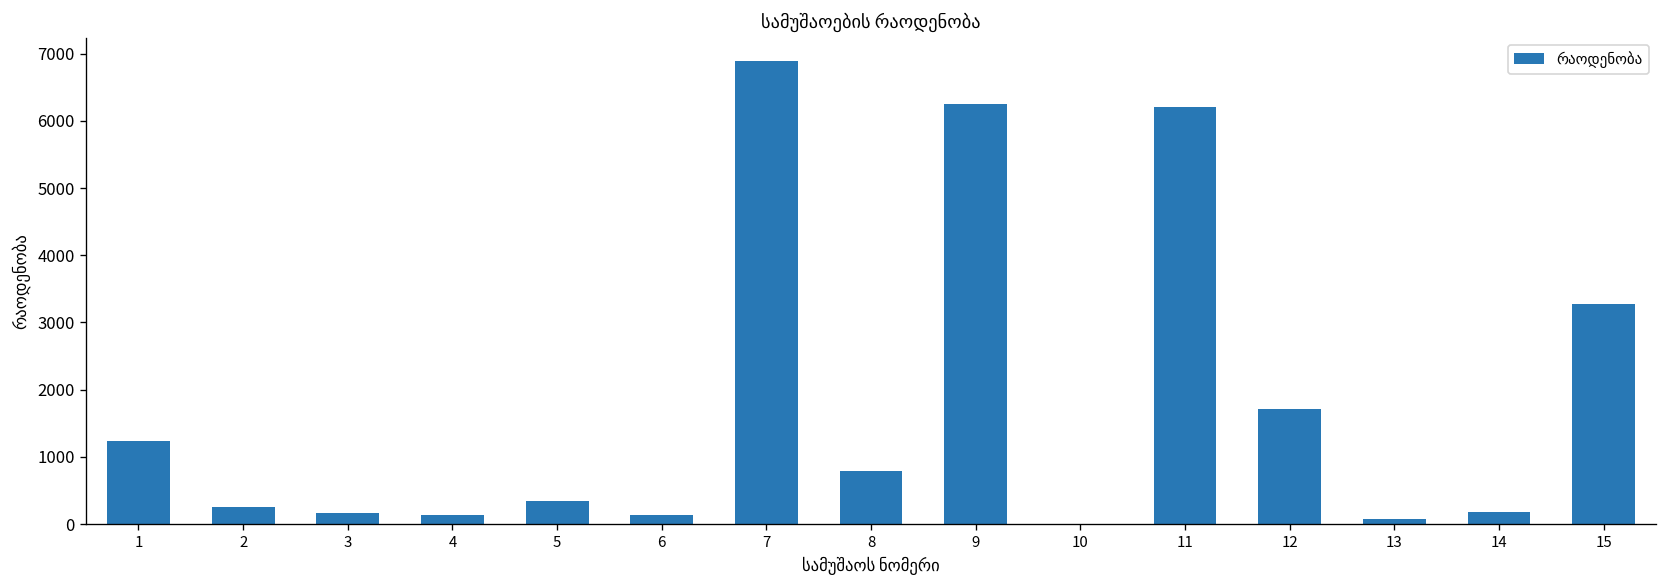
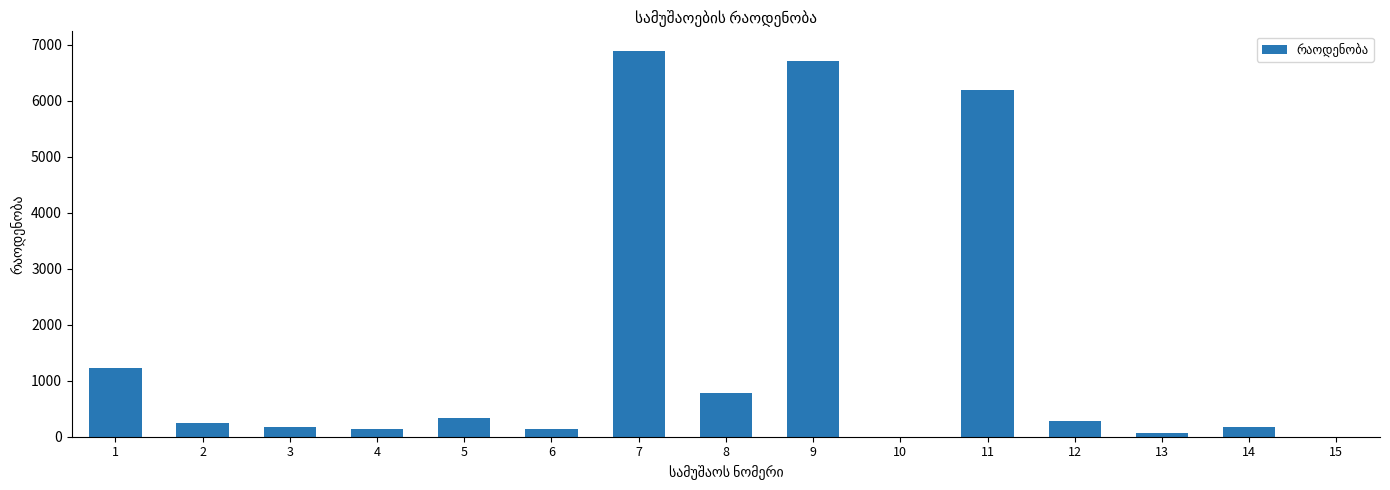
9: 6200 -> 6700
12: 1700 -> 300
15: 3300 -> 0
